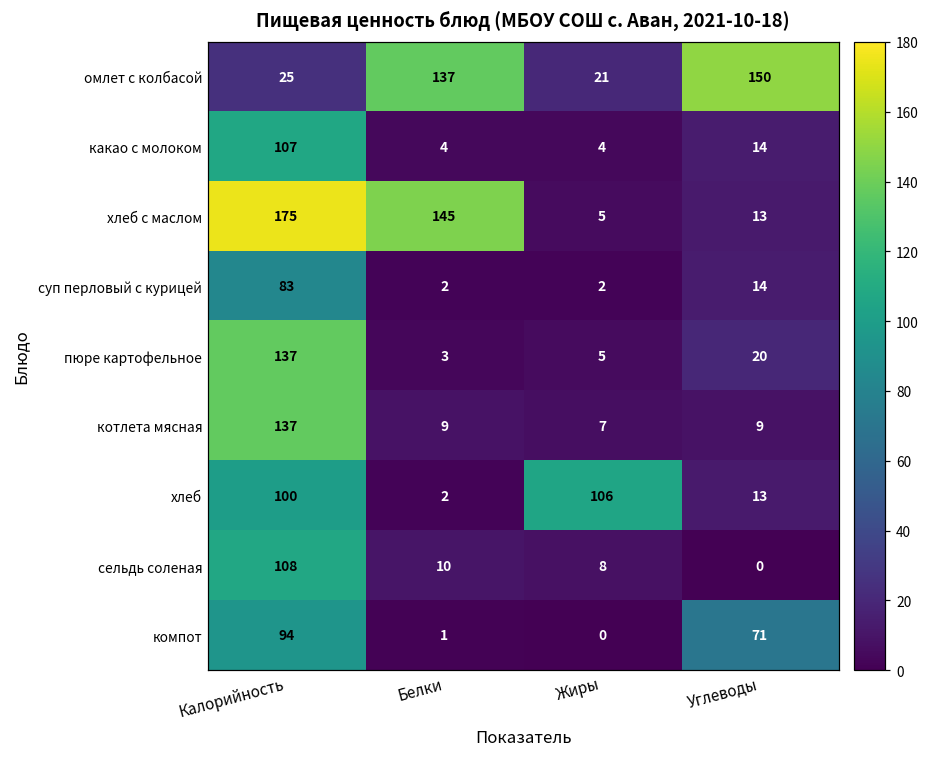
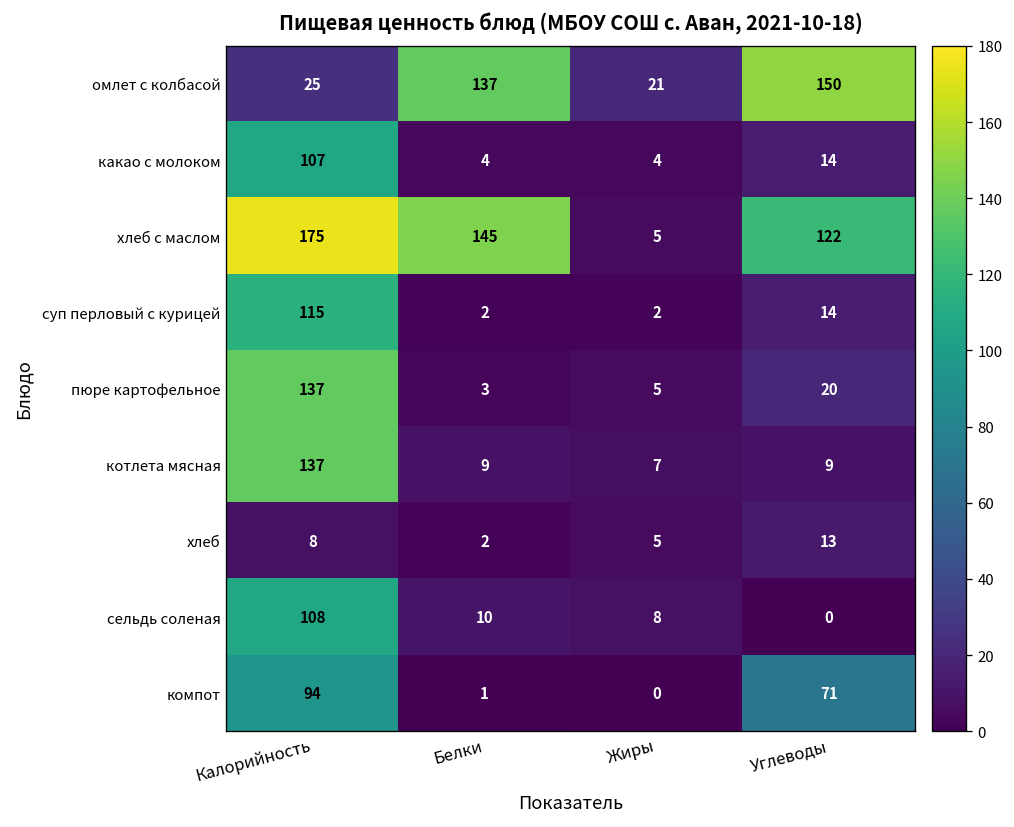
хлеб с маслом, Углеводы: 13 -> 122
суп перловый с курицей, Калорийность: 83 -> 115
хлеб, Калорийность: 100 -> 8
хлеб, Жиры: 106 -> 5
